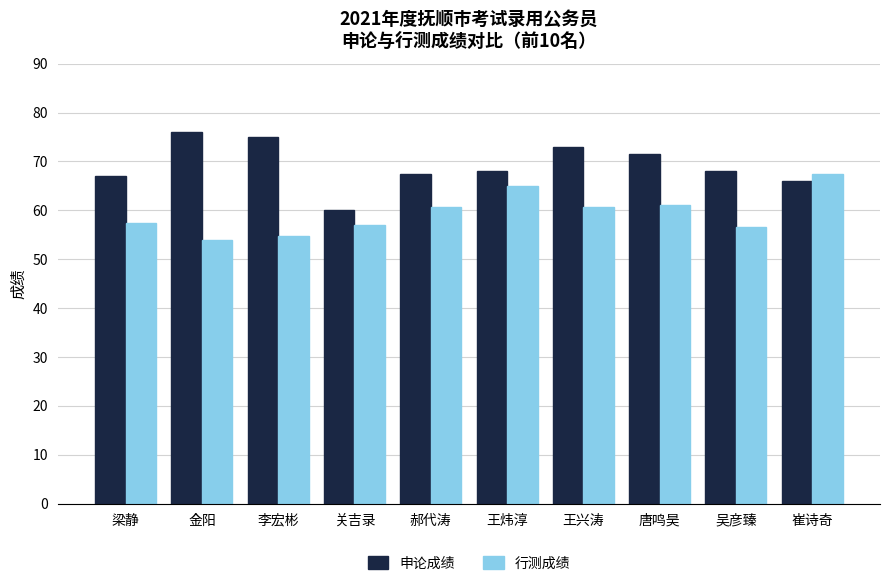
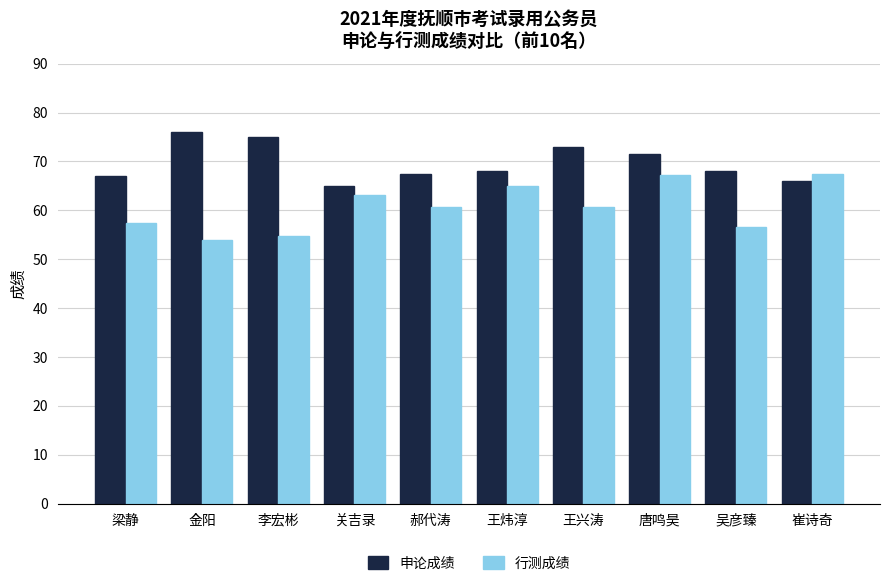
申论成绩, 关吉录: 60 -> 65
行测成绩, 关吉录: 57 -> 63
行测成绩, 唐鸣昊: 61 -> 67
